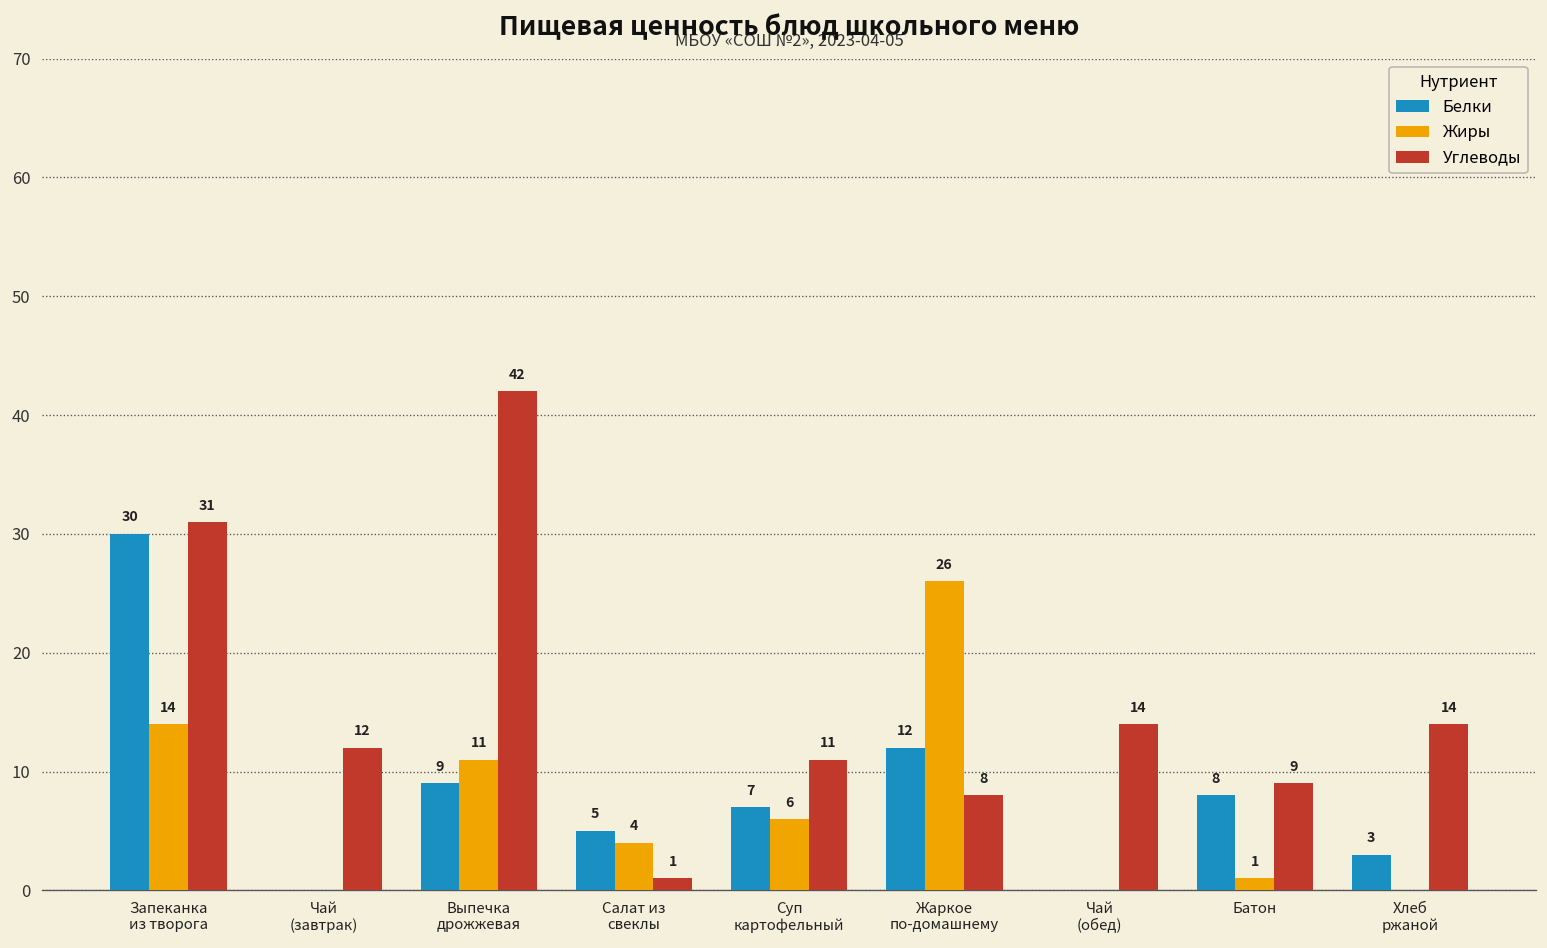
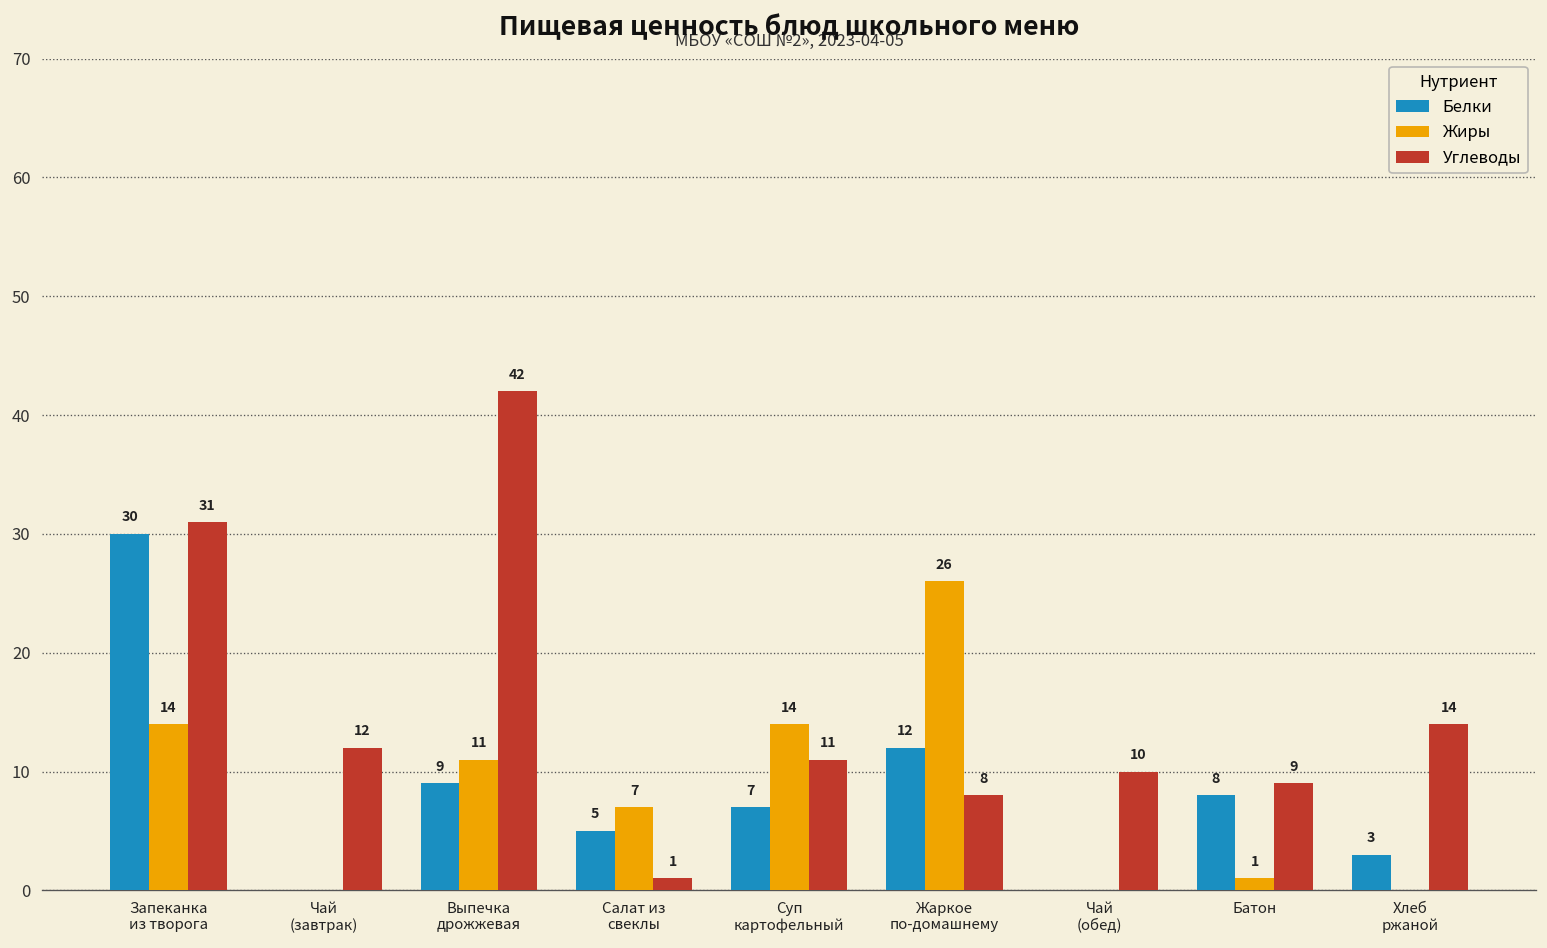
Жиры, Салат из свеклы: 4 -> 7
Жиры, Суп картофельный: 6 -> 14
Углеводы, Чай (обед): 14 -> 10
